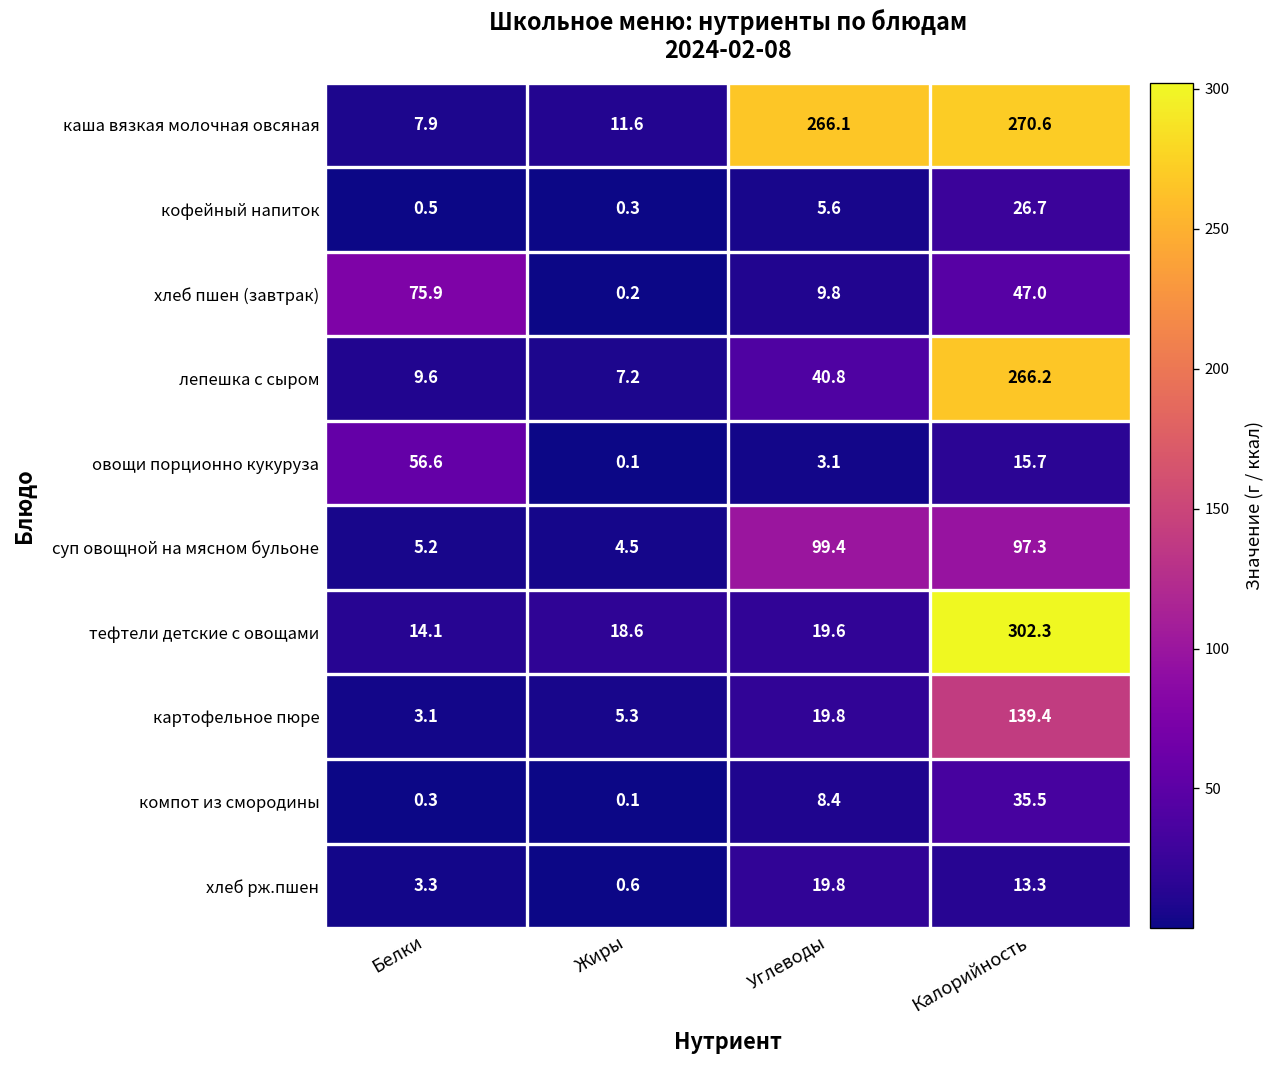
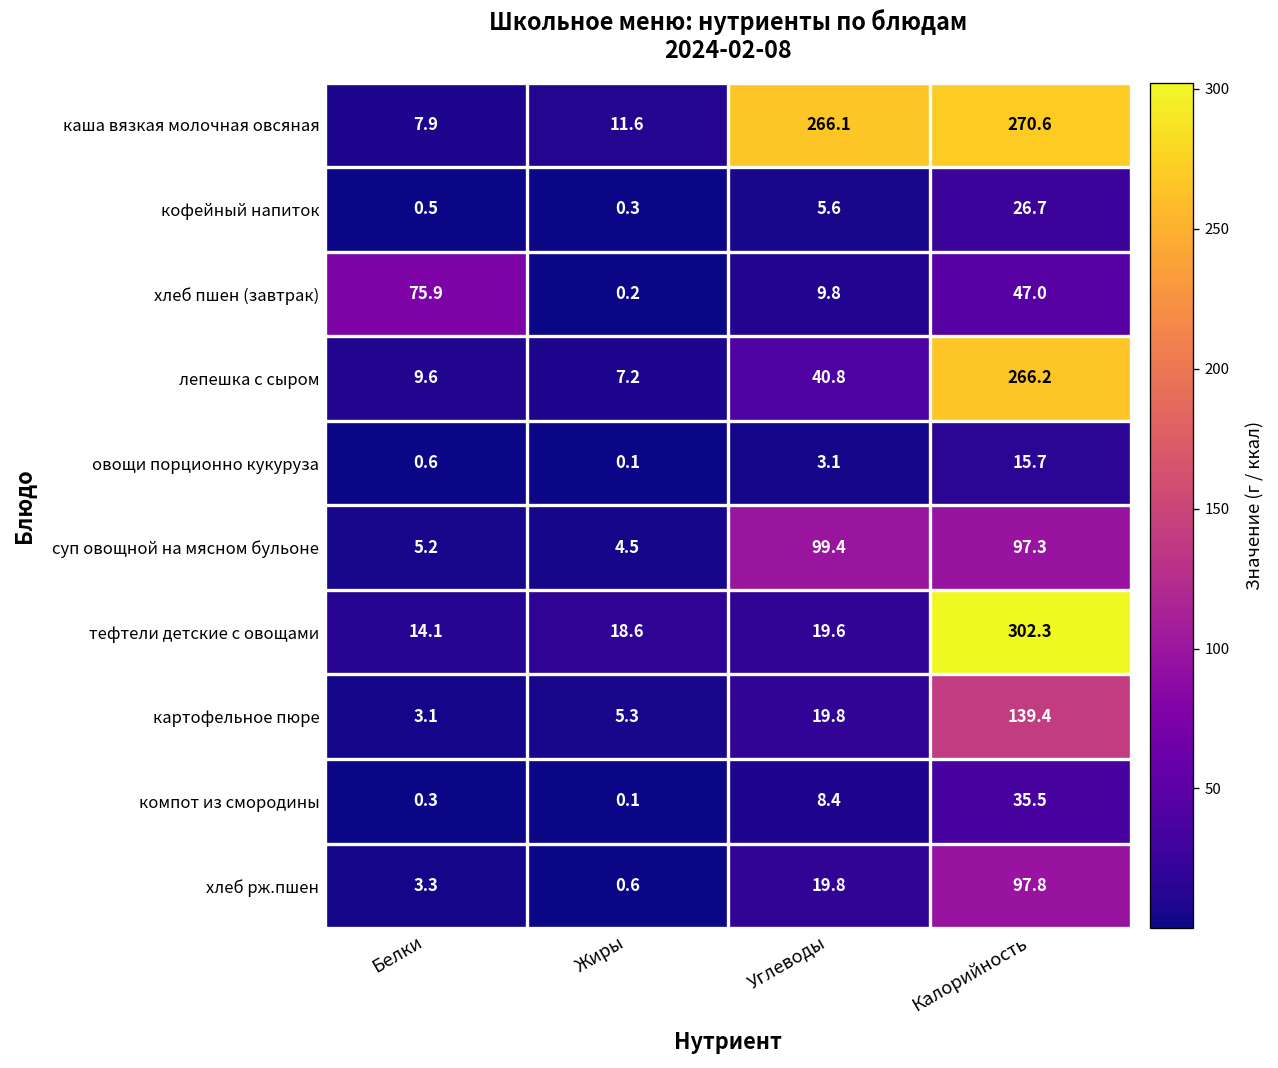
овощи порционно кукуруза, Белки: 56.6 -> 0.6
хлеб рж.пшен, Калорийность: 13.3 -> 97.8
